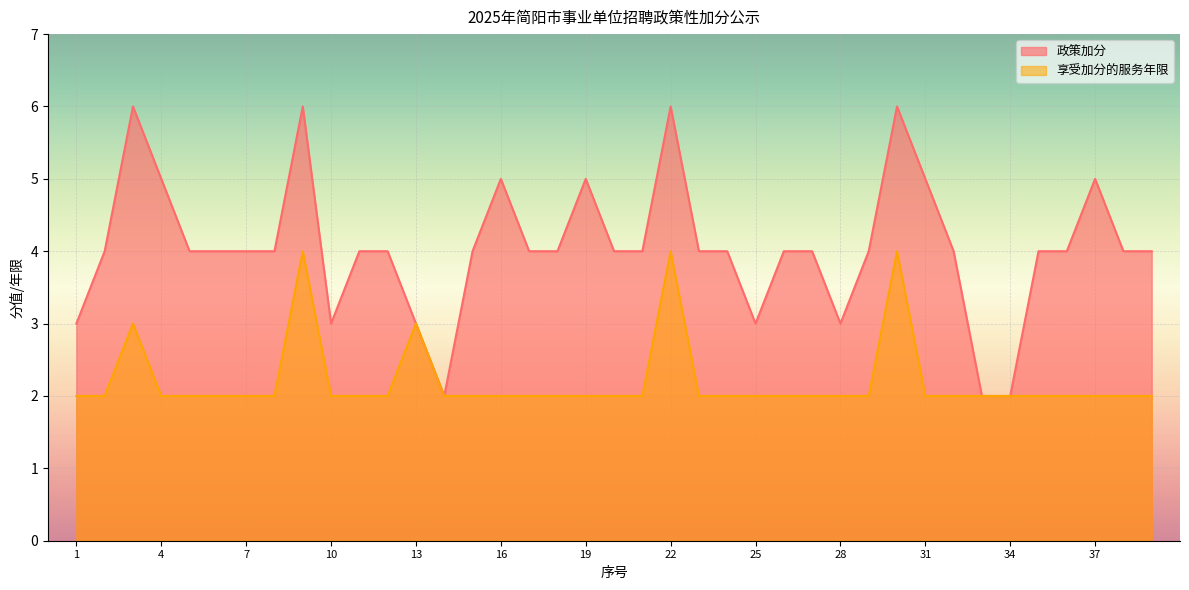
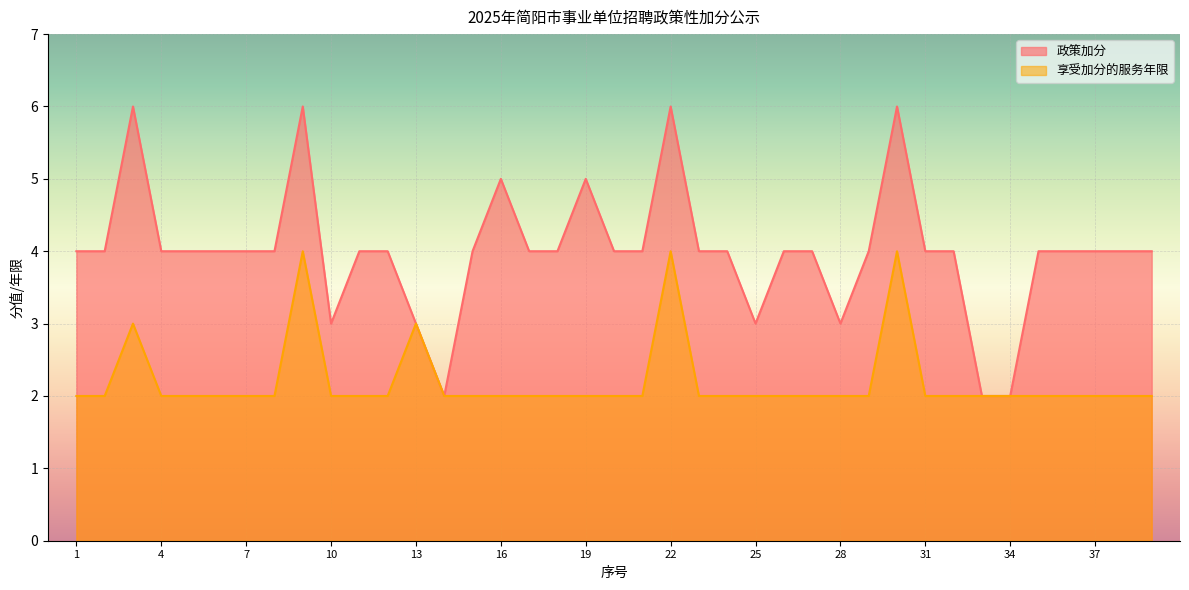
政策加分, 1: 3 -> 4
政策加分, 4: 5 -> 4
政策加分, 31: 5 -> 4
政策加分, 37: 5 -> 4
